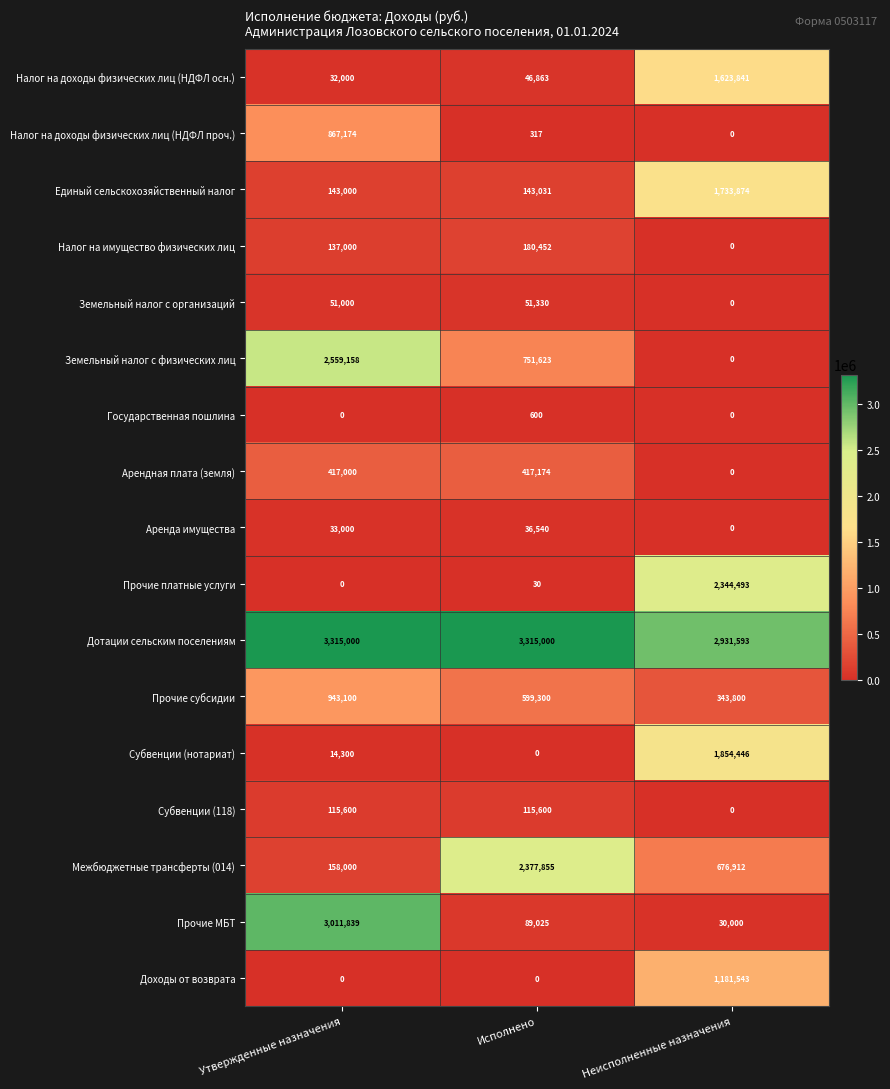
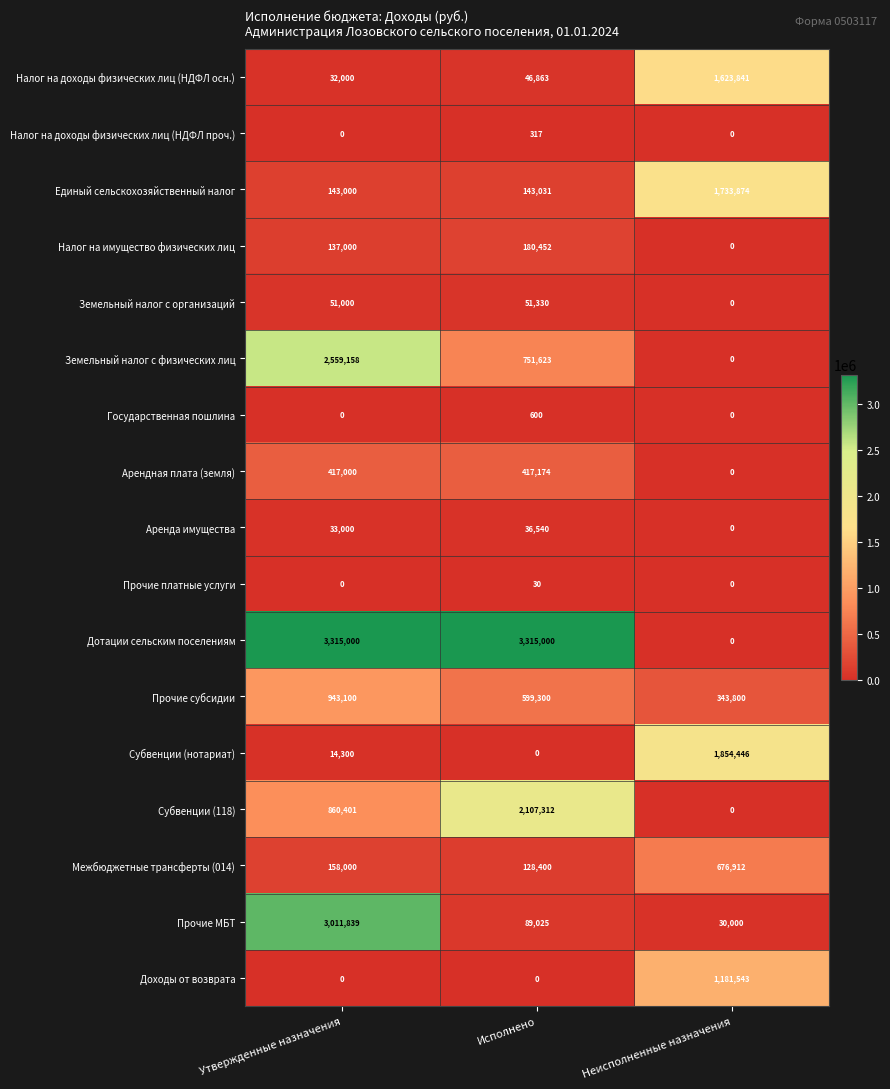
Налог на доходы физических лиц (НДФЛ проч.), Утвержденные назначения: 867,174 -> 0
Прочие платные услуги, Неисполненные назначения: 2,344,493 -> 0
Дотации сельским поселениям, Неисполненные назначения: 2,931,593 -> 0
Субвенции (118), Утвержденные назначения: 115,600 -> 860,401
Субвенции (118), Исполнено: 115,600 -> 2,107,312
Межбюджетные трансферты (014), Исполнено: 2,377,855 -> 128,400
